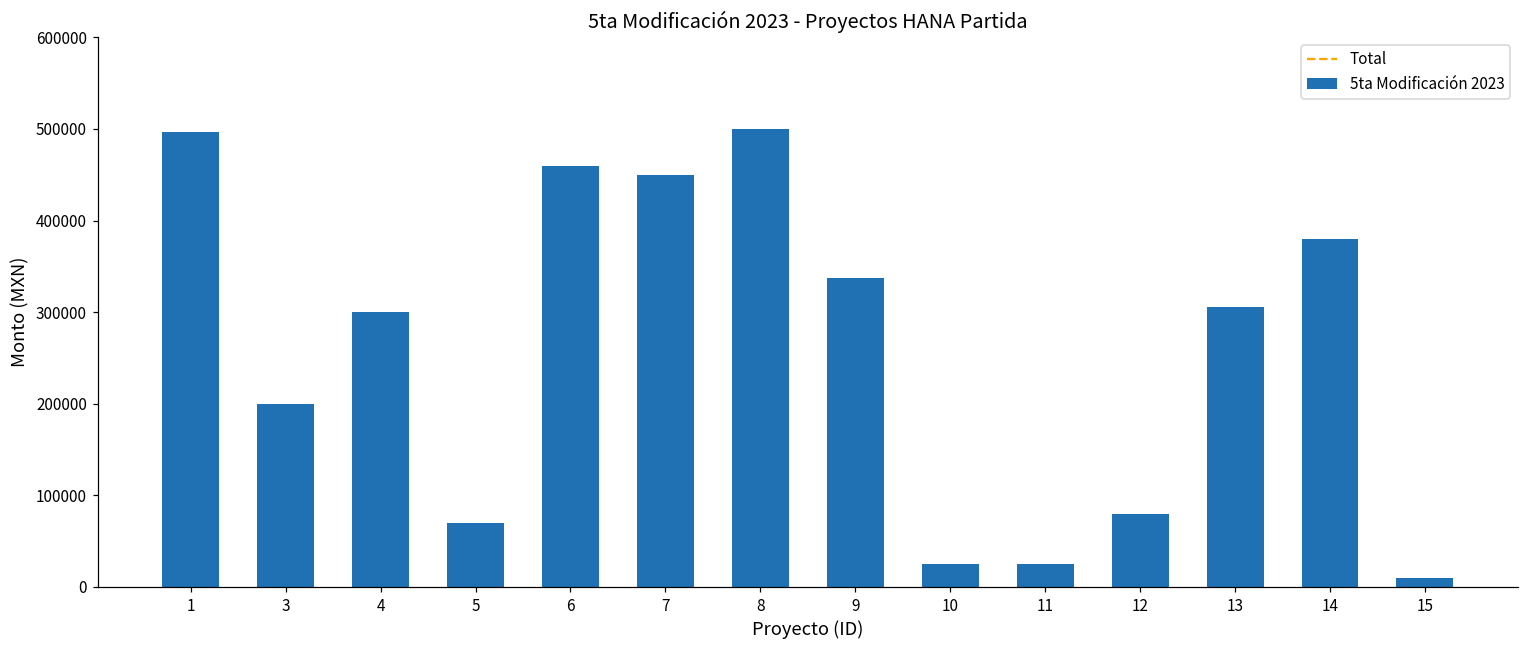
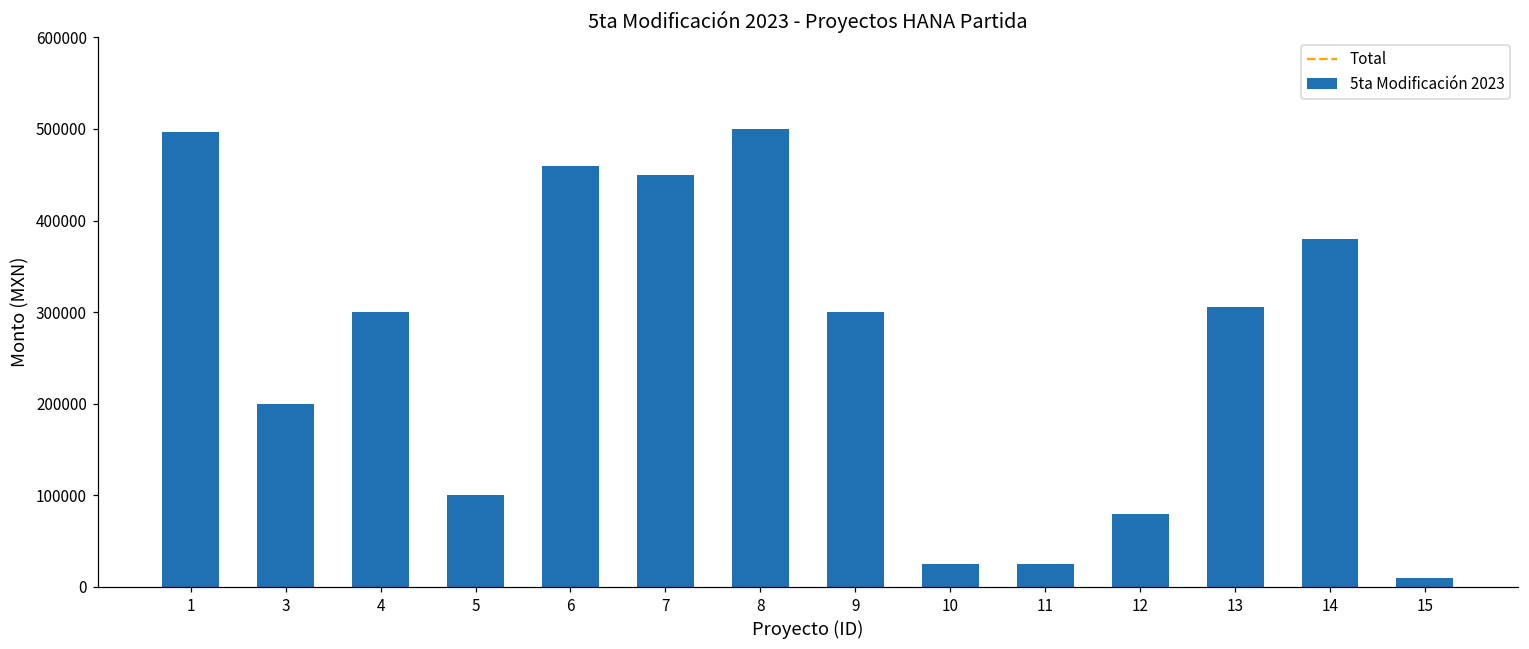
5: 70000 -> 100000
9: 340000 -> 300000
